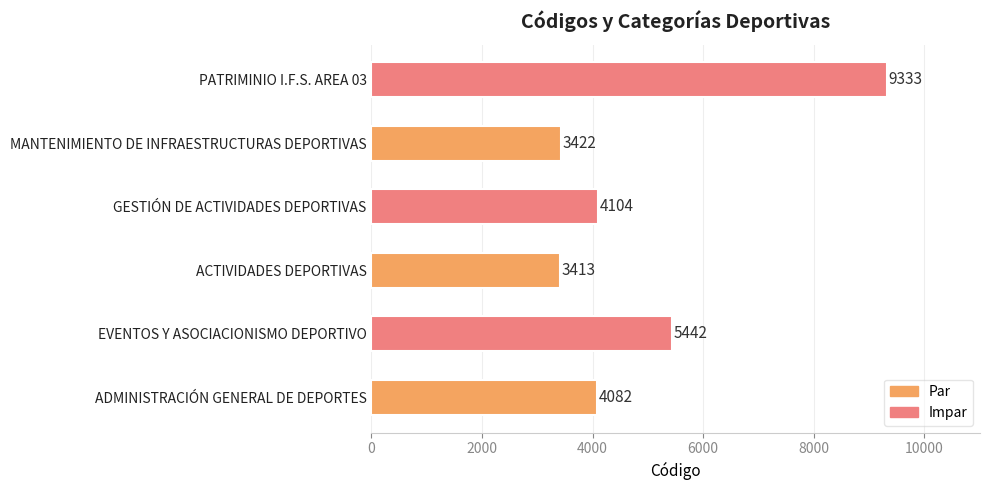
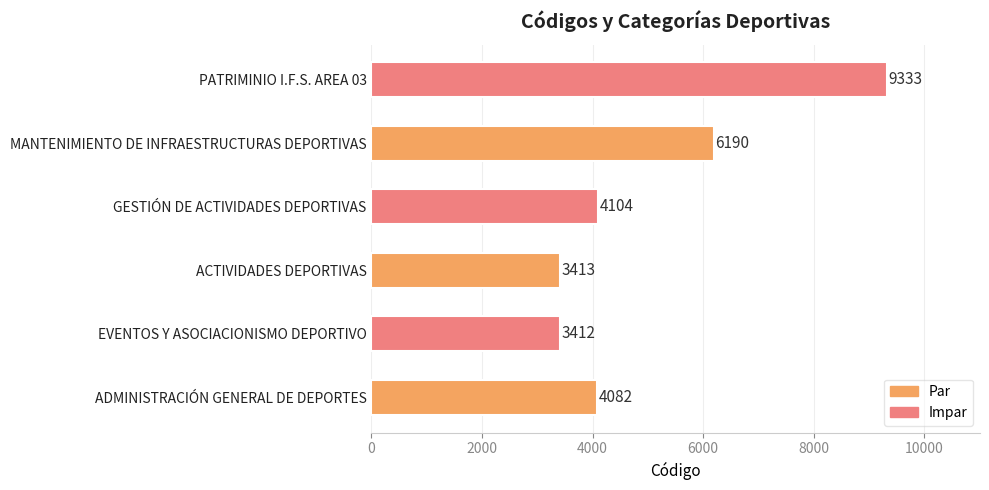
MANTENIMIENTO DE INFRAESTRUCTURAS DEPORTIVAS: 3422 -> 6190
EVENTOS Y ASOCIACIONISMO DEPORTIVO: 5442 -> 3412
